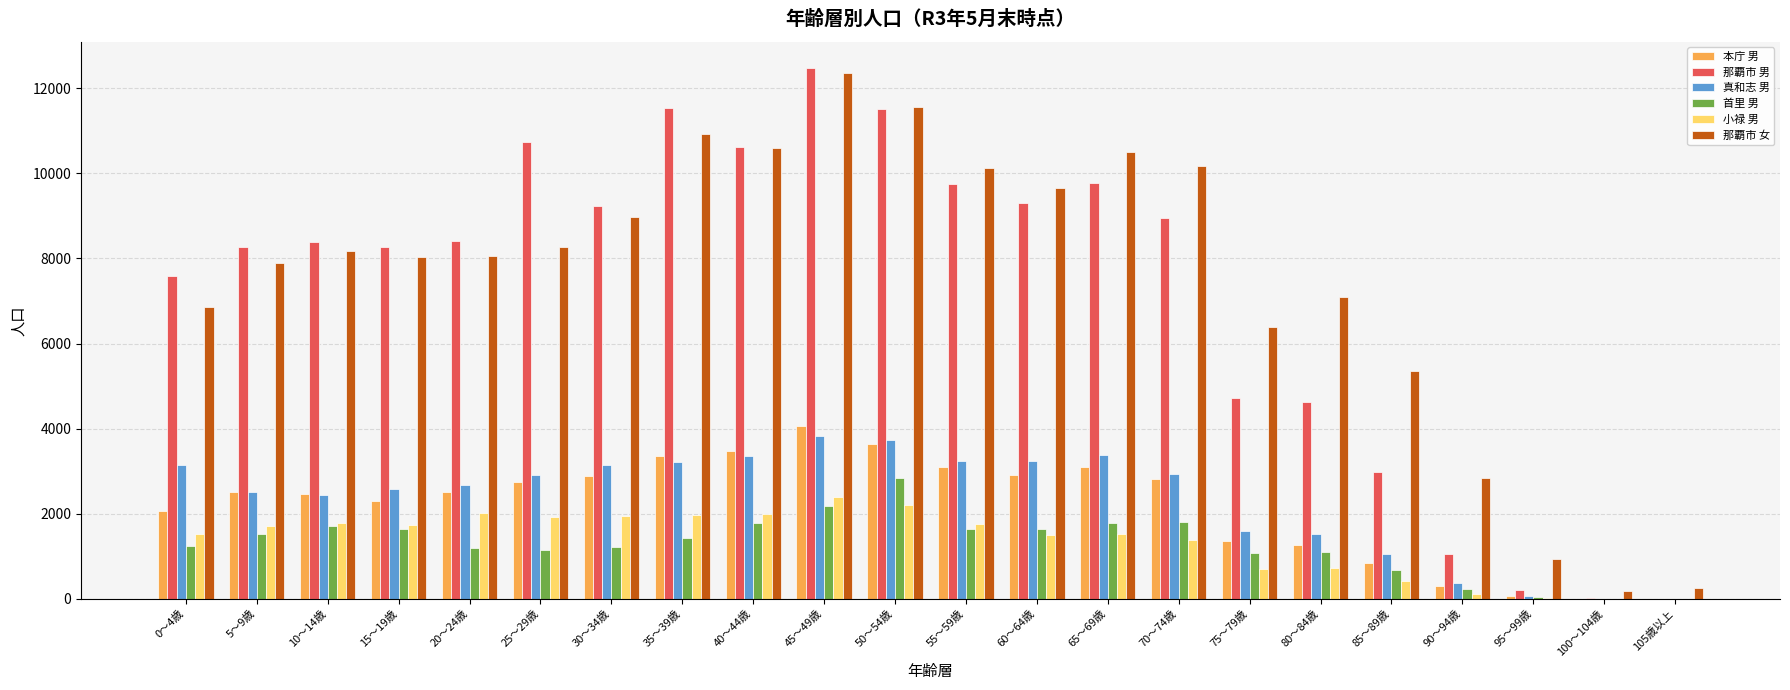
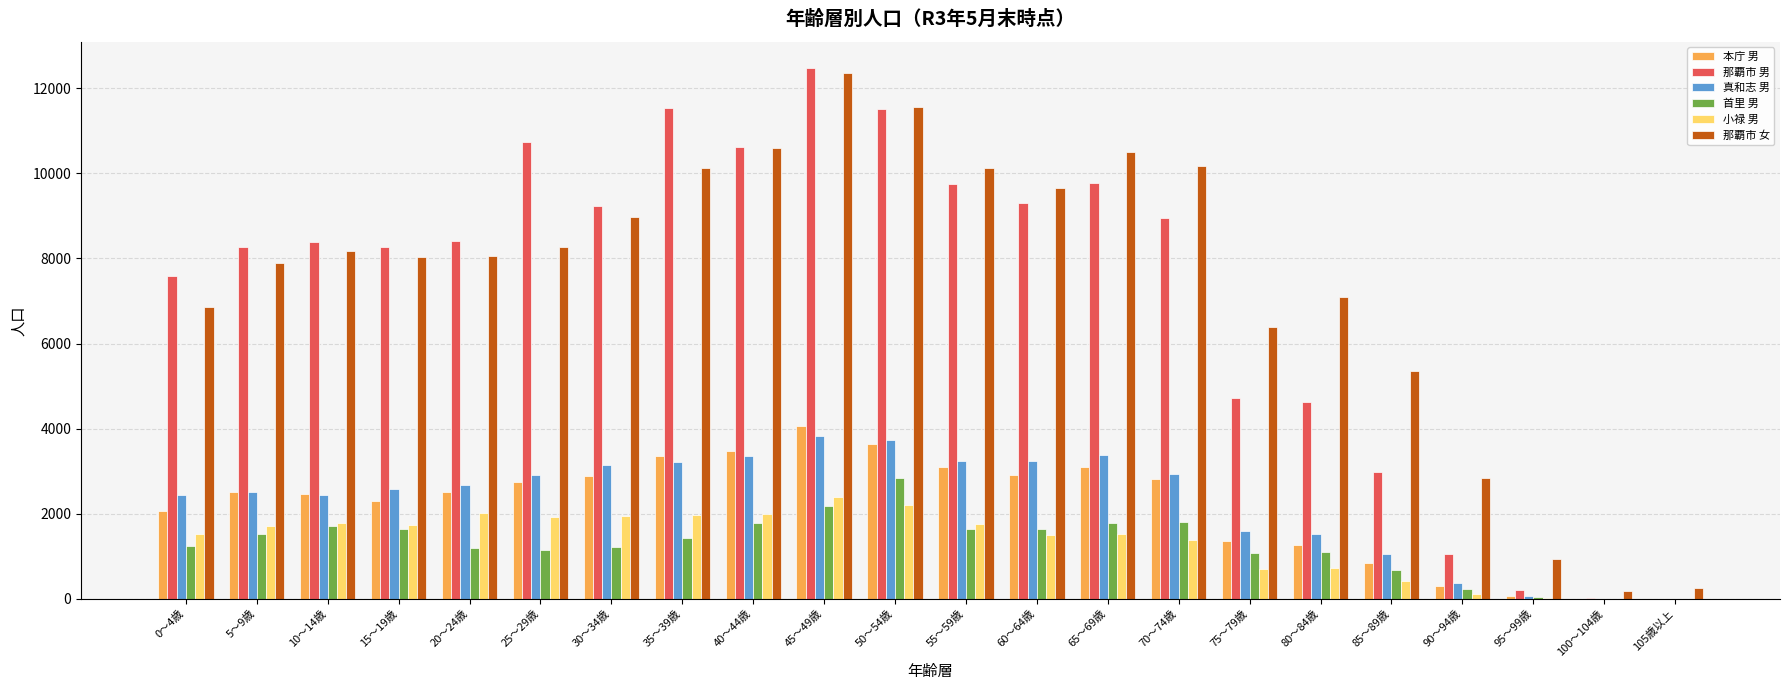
真和志 男, 0～4歳: 3200 -> 2500
那覇市 女, 35～39歳: 10900 -> 10100
